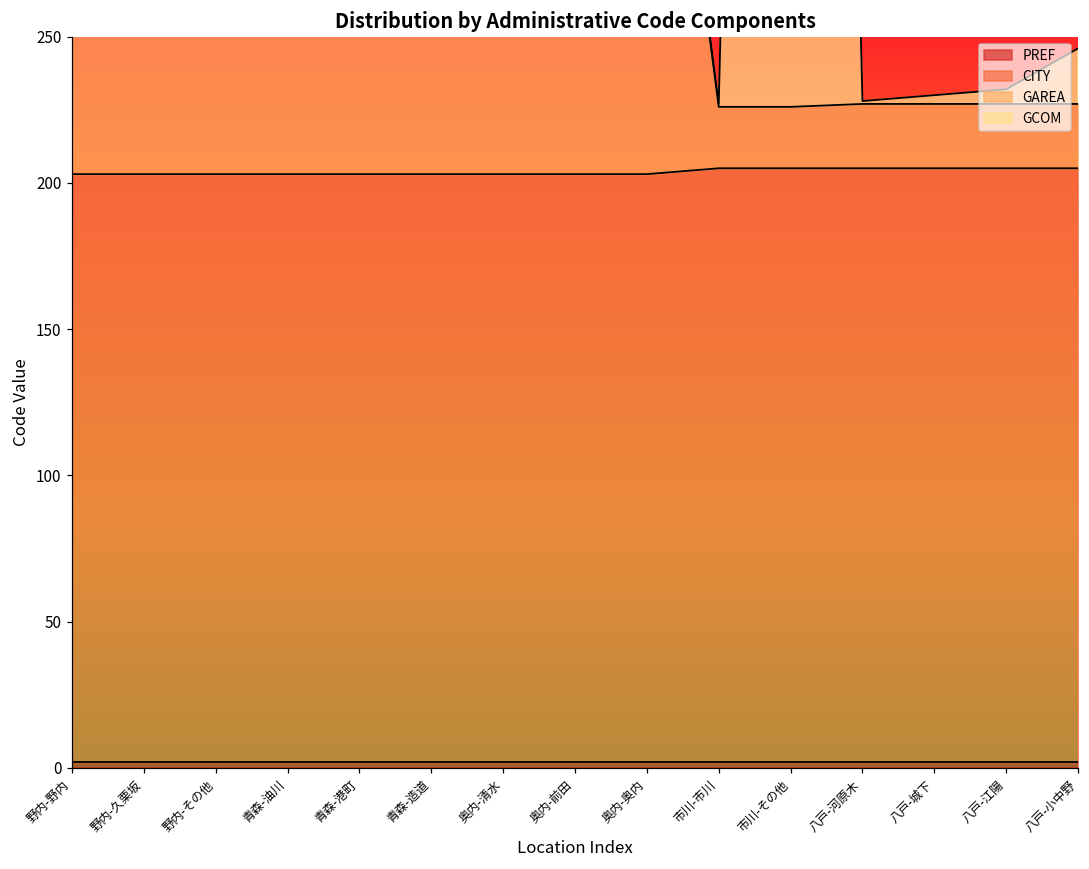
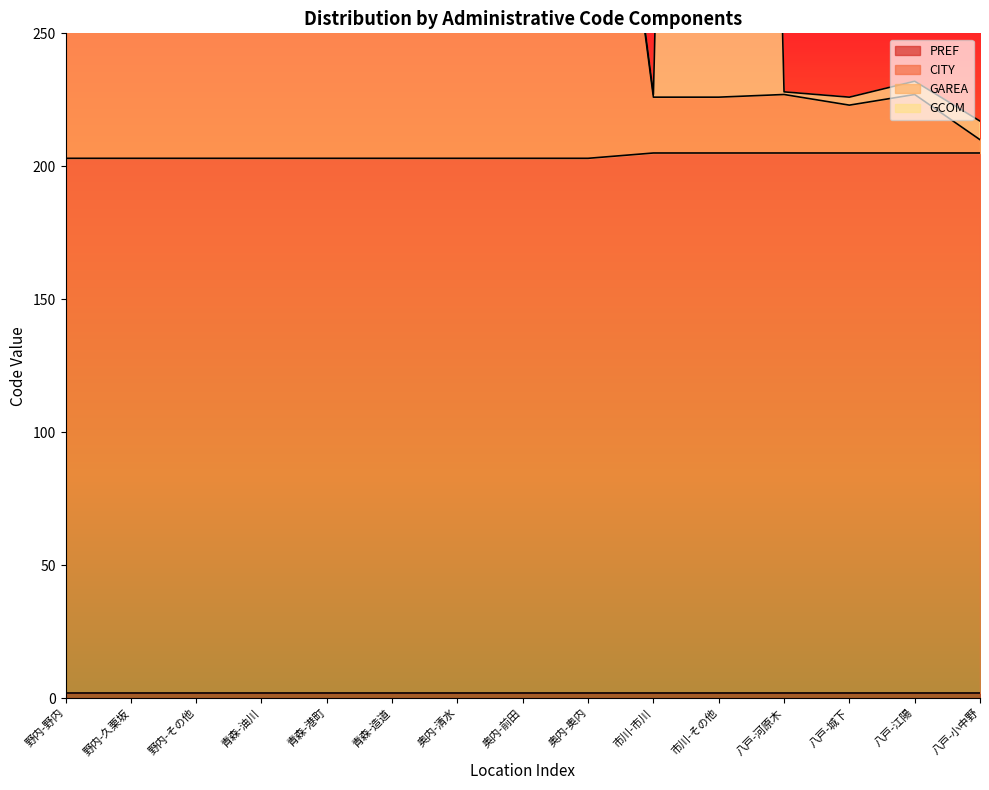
GAREA, 八戸-城下: 22 -> 18
GAREA, 八戸-小中野: 22 -> 5
GCOM, 八戸-小中野: 19 -> 7
